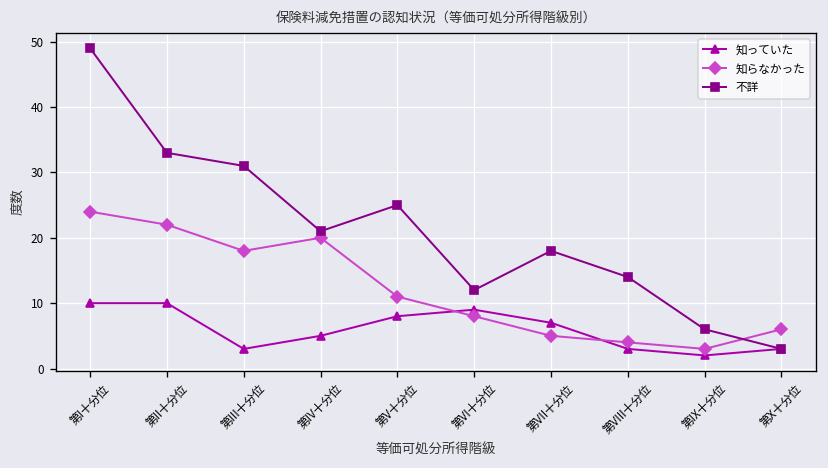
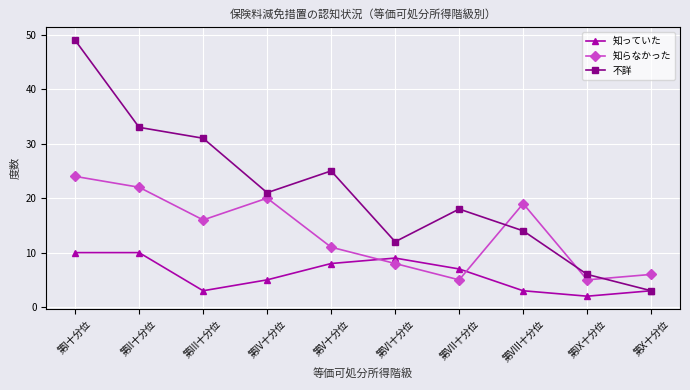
知らなかった, 第III十分位: 18 -> 16
知らなかった, 第VIII十分位: 4 -> 19
知らなかった, 第IX十分位: 3 -> 5
